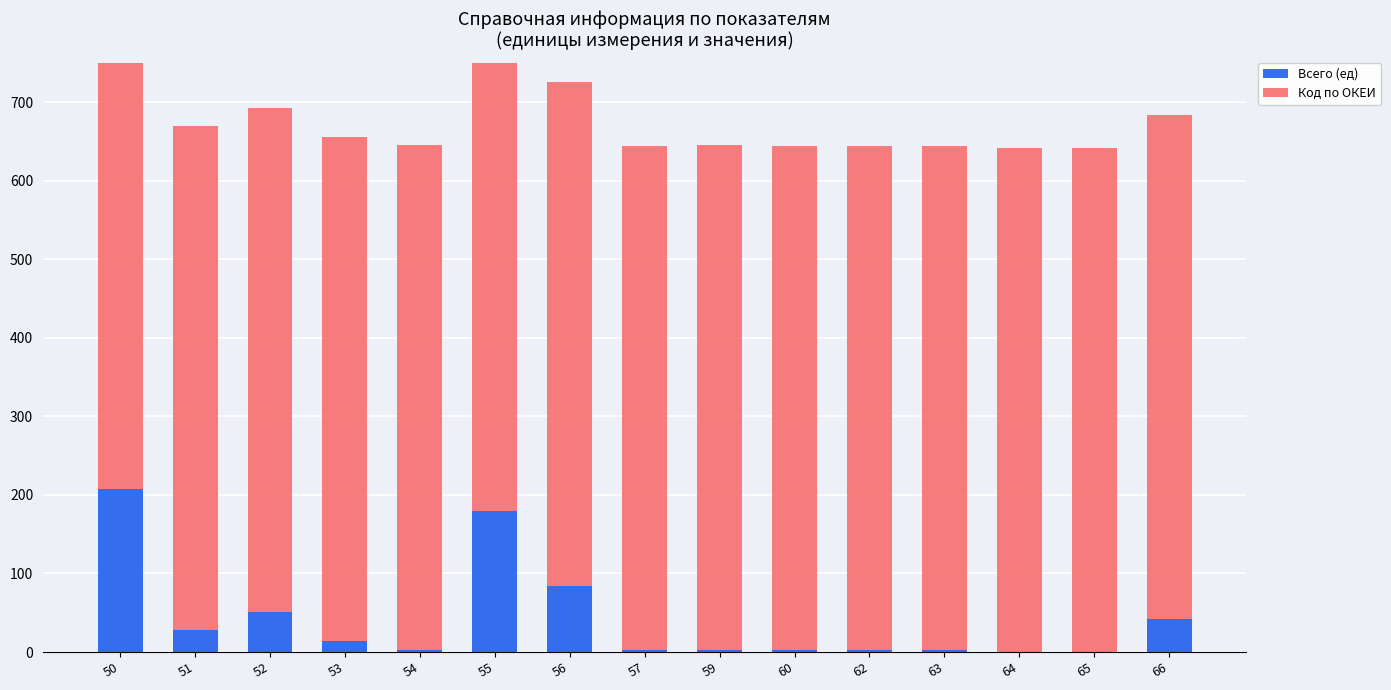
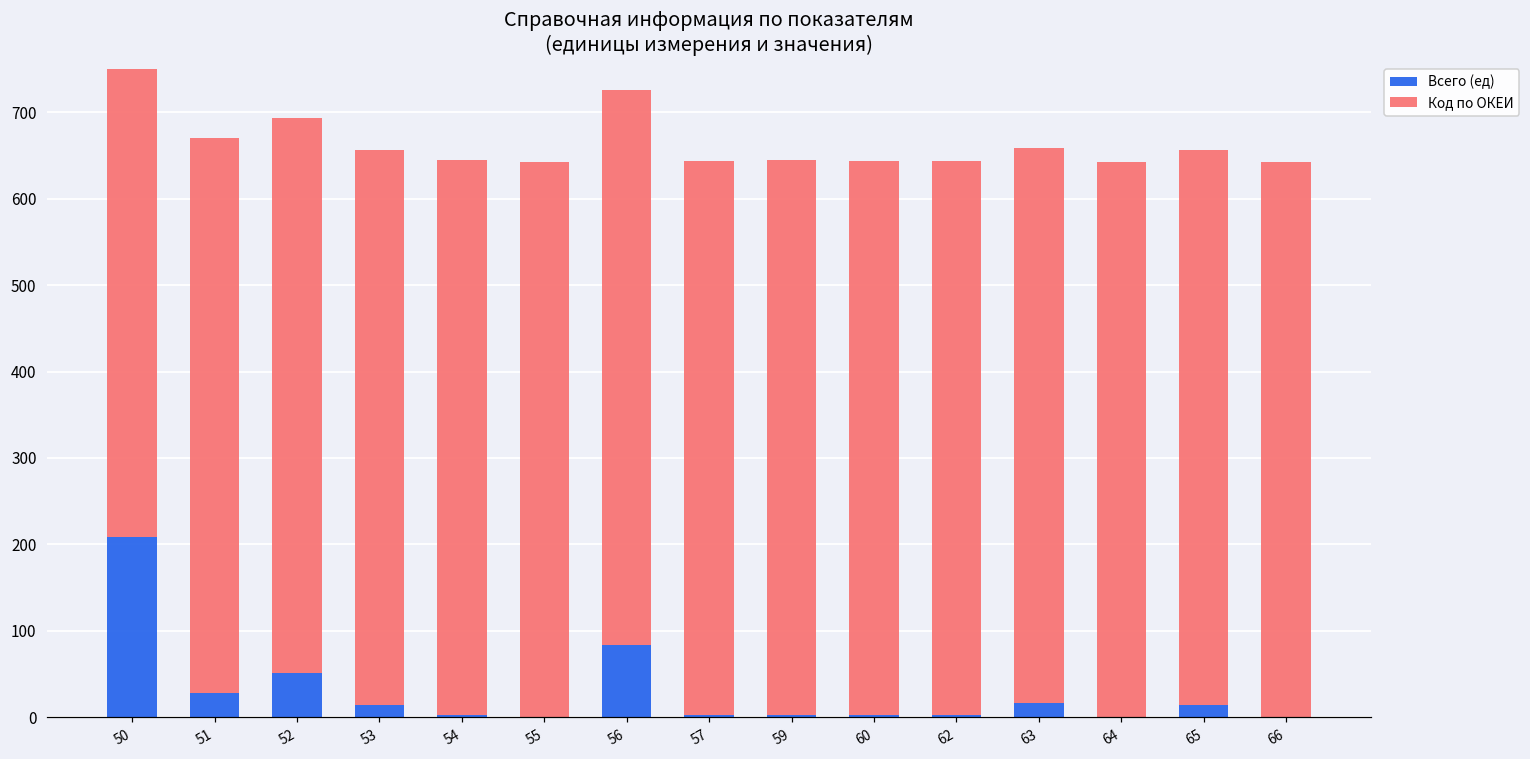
Всего (ед), 55: 180 -> 0
Всего (ед), 63: 0 -> 20
Всего (ед), 65: 0 -> 10
Всего (ед), 66: 40 -> 0
